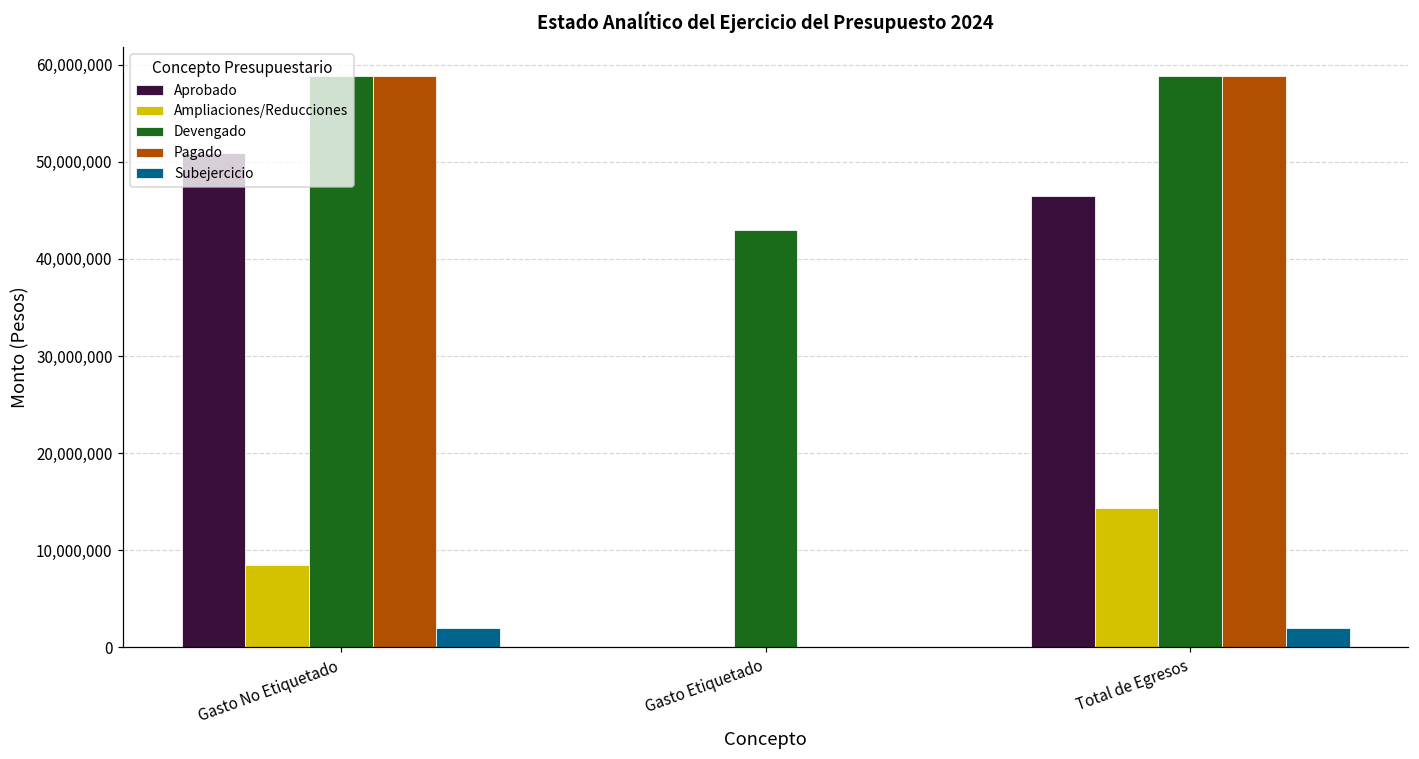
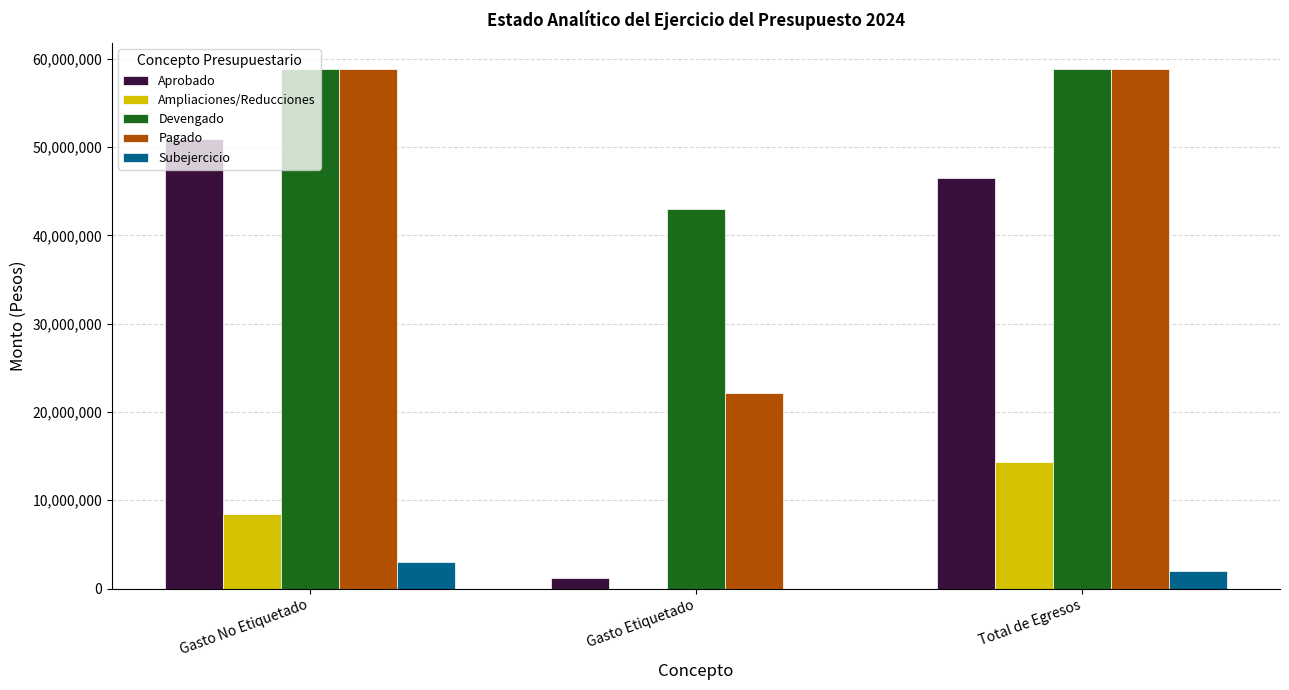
Subejercicio, Gasto No Etiquetado: 2,000,000 -> 3,000,000
Aprobado, Gasto Etiquetado: 0 -> 1,000,000
Pagado, Gasto Etiquetado: 0 -> 22,000,000
